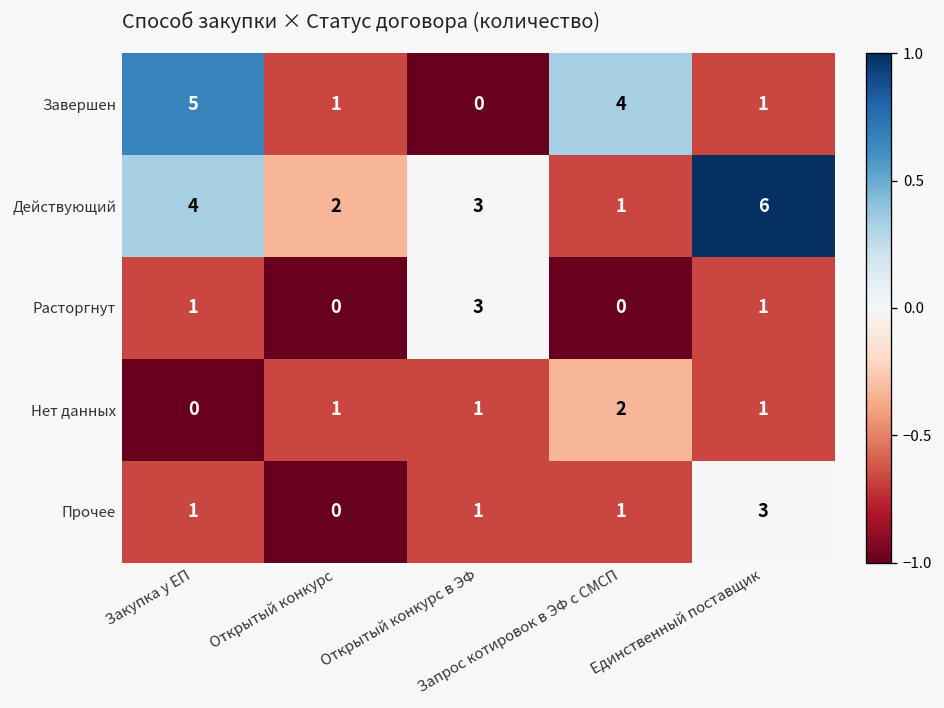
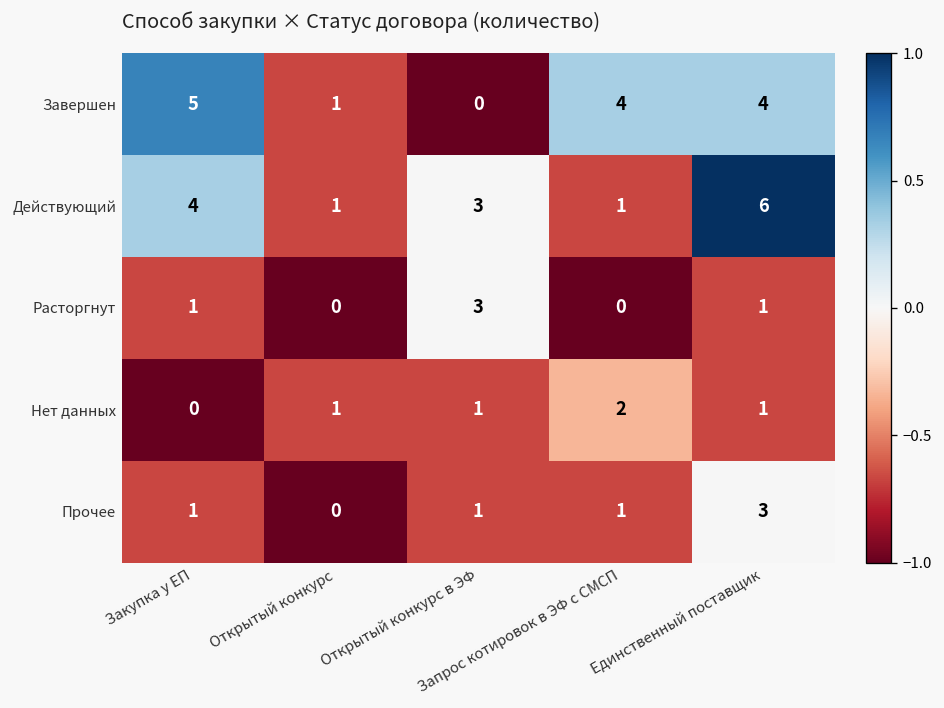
Завершен, Единственный поставщик: 1 -> 4
Действующий, Открытый конкурс: 2 -> 1
